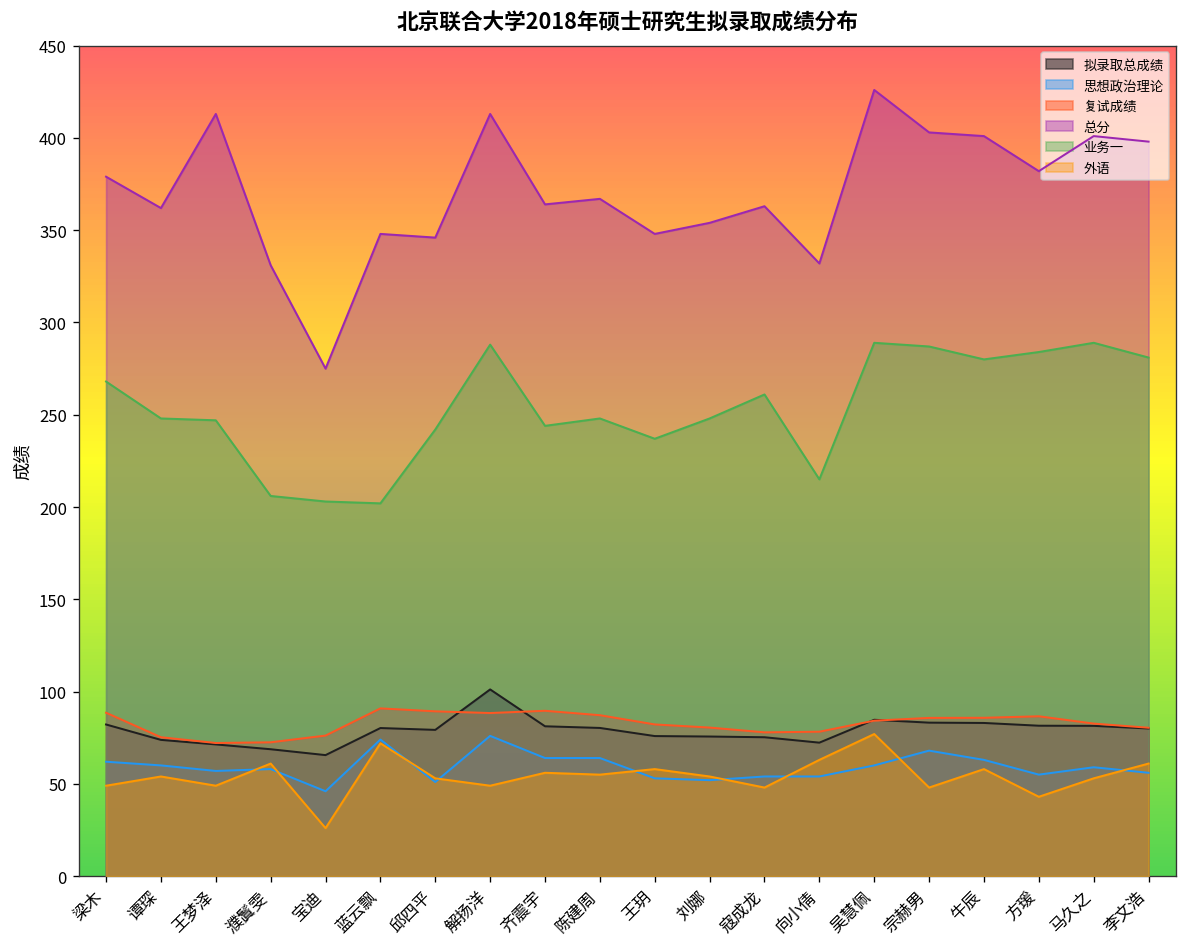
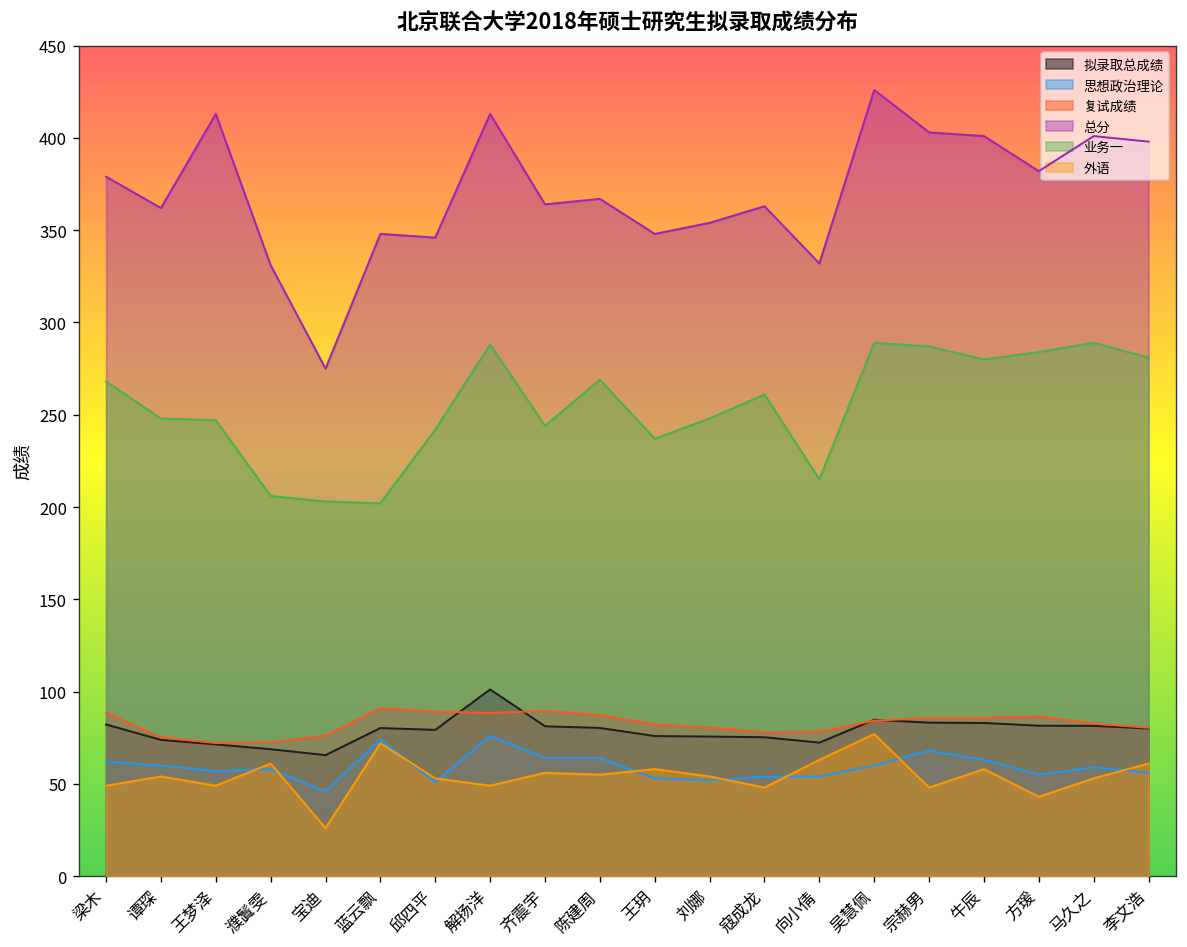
业务一, 陈建周: 248 -> 269
